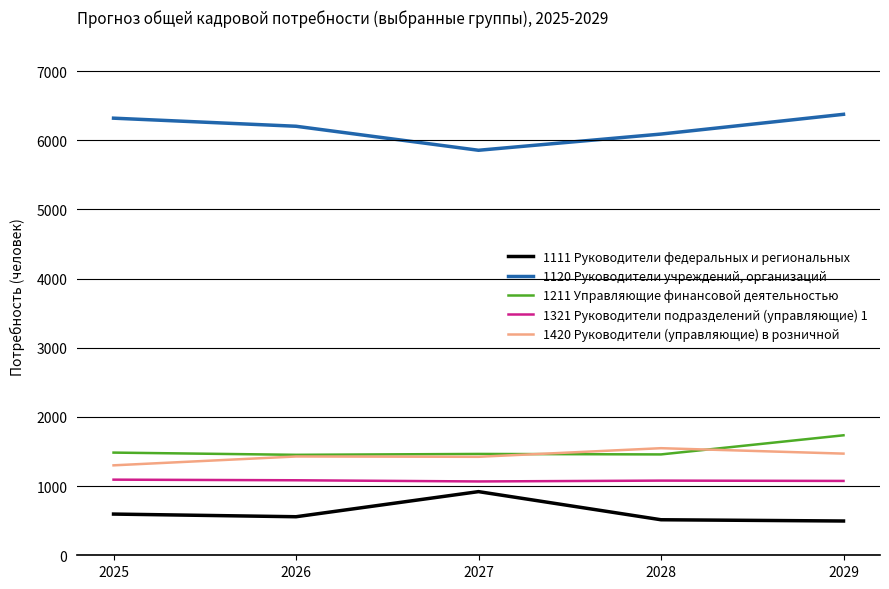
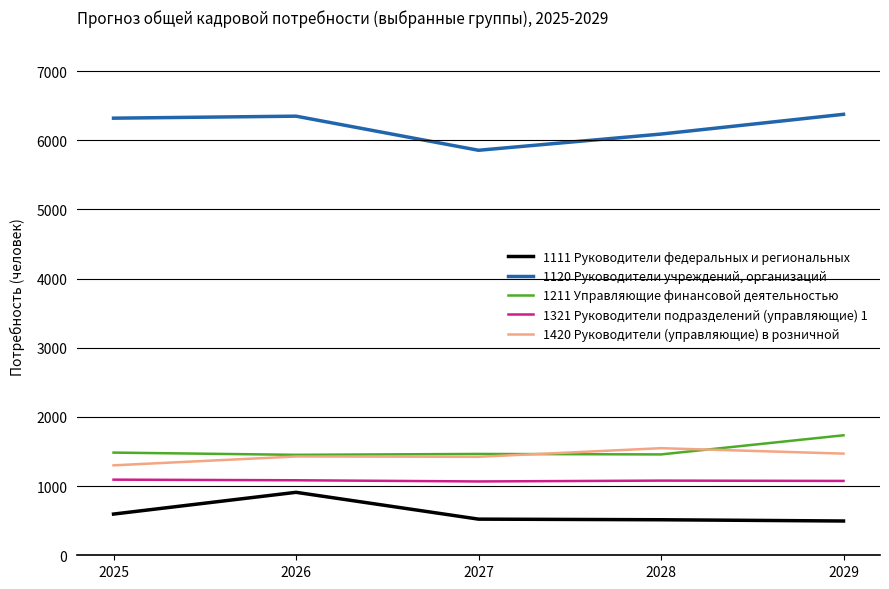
1111 Руководители федеральных и региональных, 2026: 600 -> 900
1120 Руководители учреждений, организаций, 2026: 6200 -> 6300
1111 Руководители федеральных и региональных, 2027: 900 -> 500
